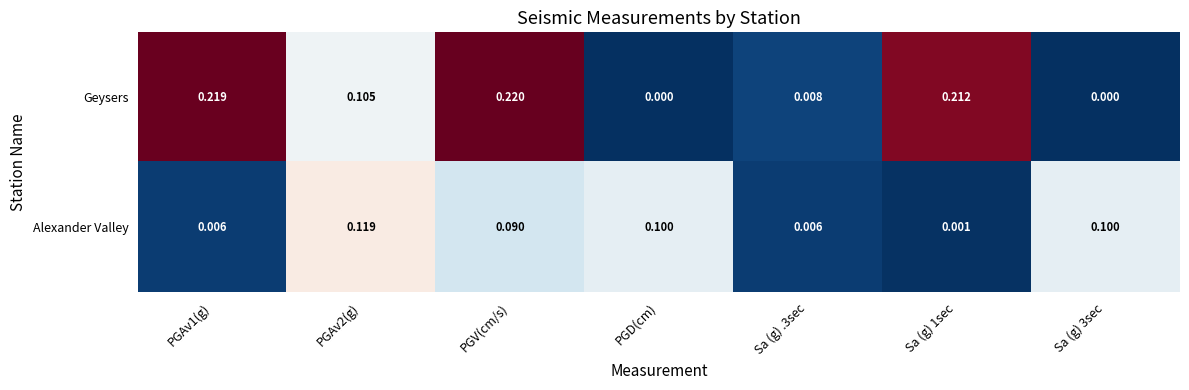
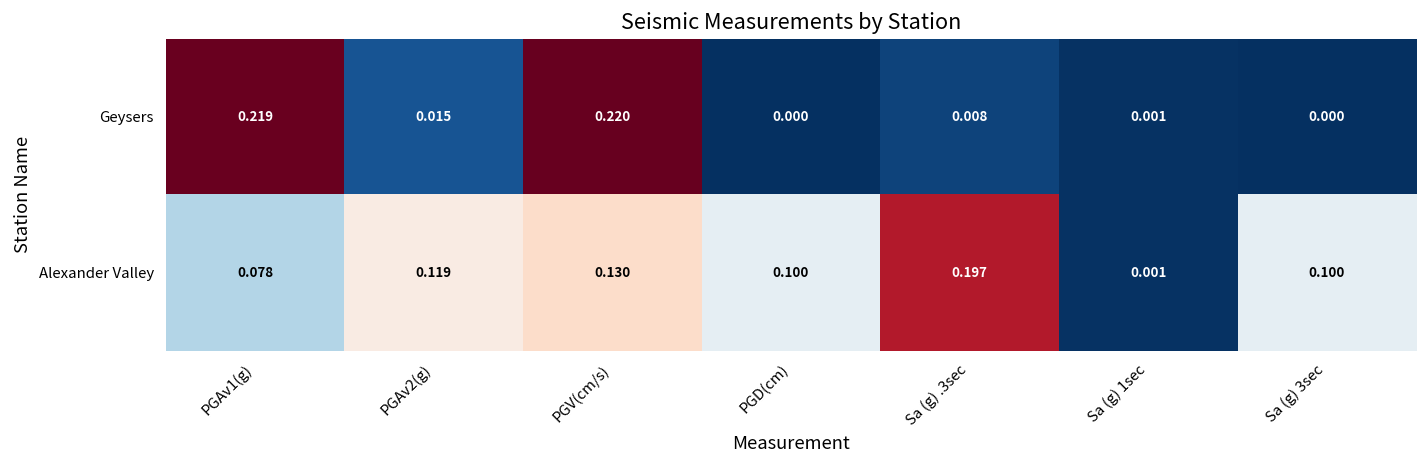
Geysers, PGAv2(g): 0.105 -> 0.015
Geysers, Sa (g) 1sec: 0.212 -> 0.001
Alexander Valley, PGAv1(g): 0.006 -> 0.078
Alexander Valley, PGV(cm/s): 0.090 -> 0.130
Alexander Valley, Sa (g) .3sec: 0.006 -> 0.197
